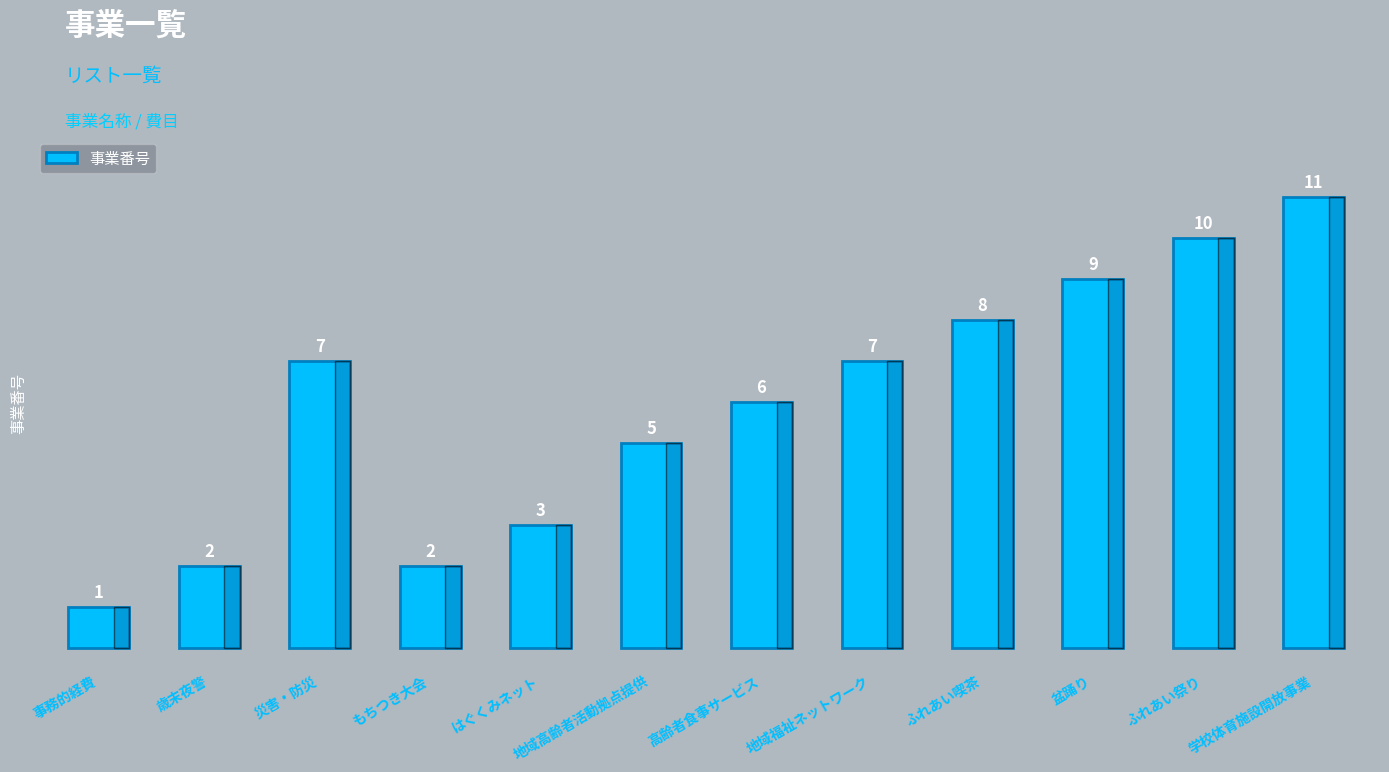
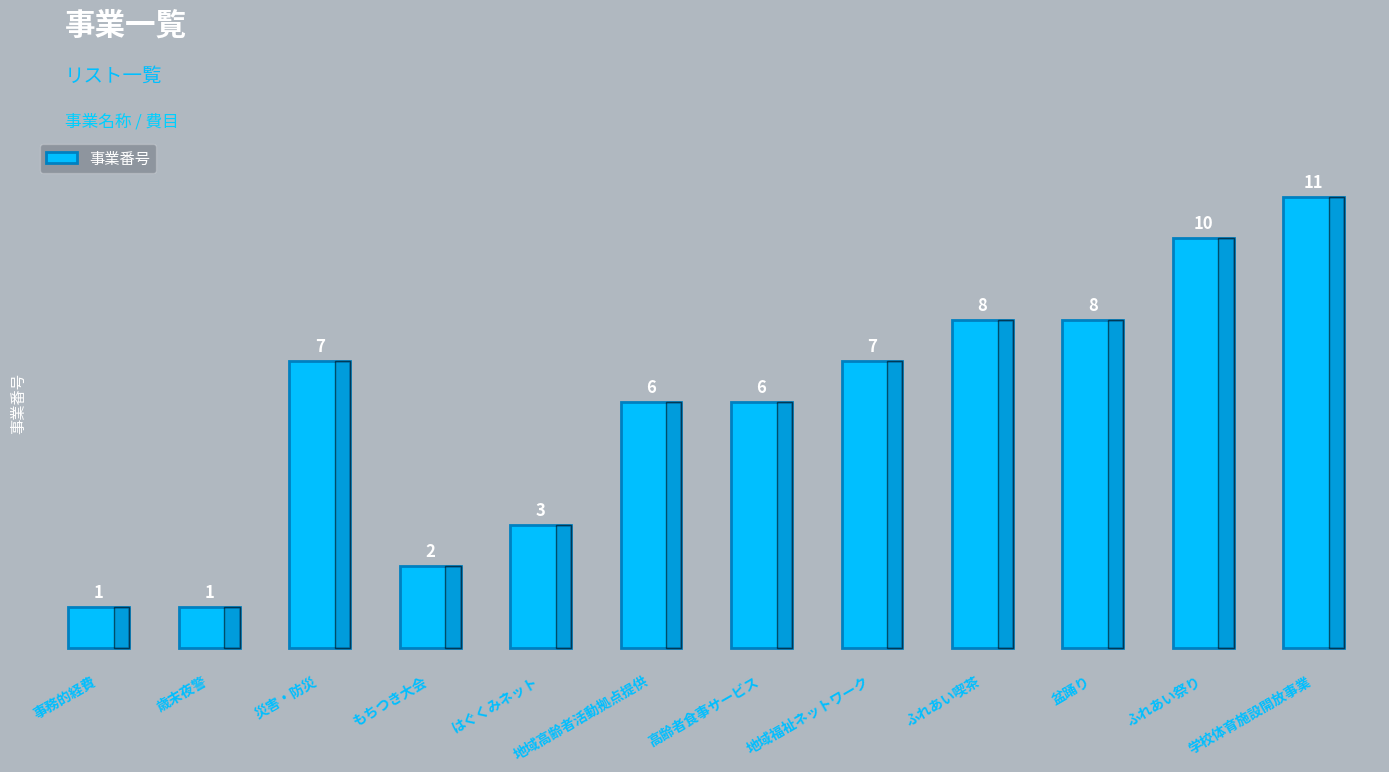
歳末夜警: 2 -> 1
地域高齢者活動拠点提供: 5 -> 6
盆踊り: 9 -> 8
